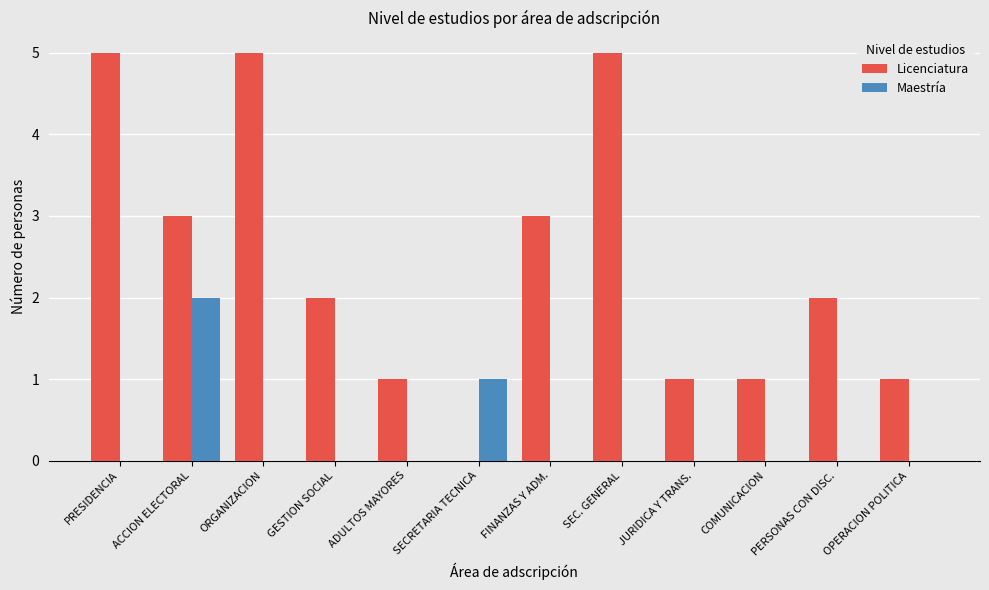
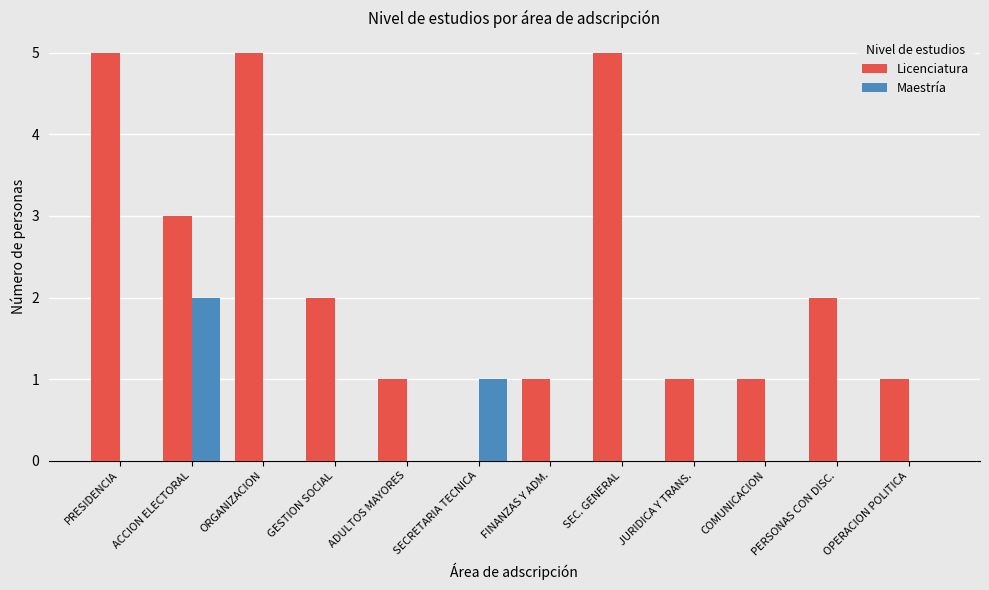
Licenciatura, FINANZAS Y ADM.: 3 -> 1
